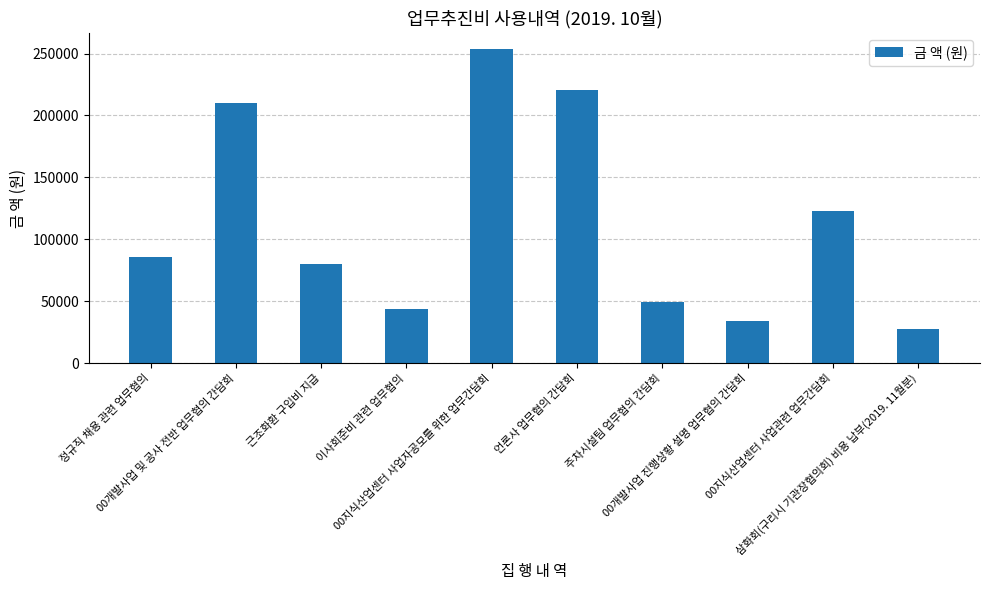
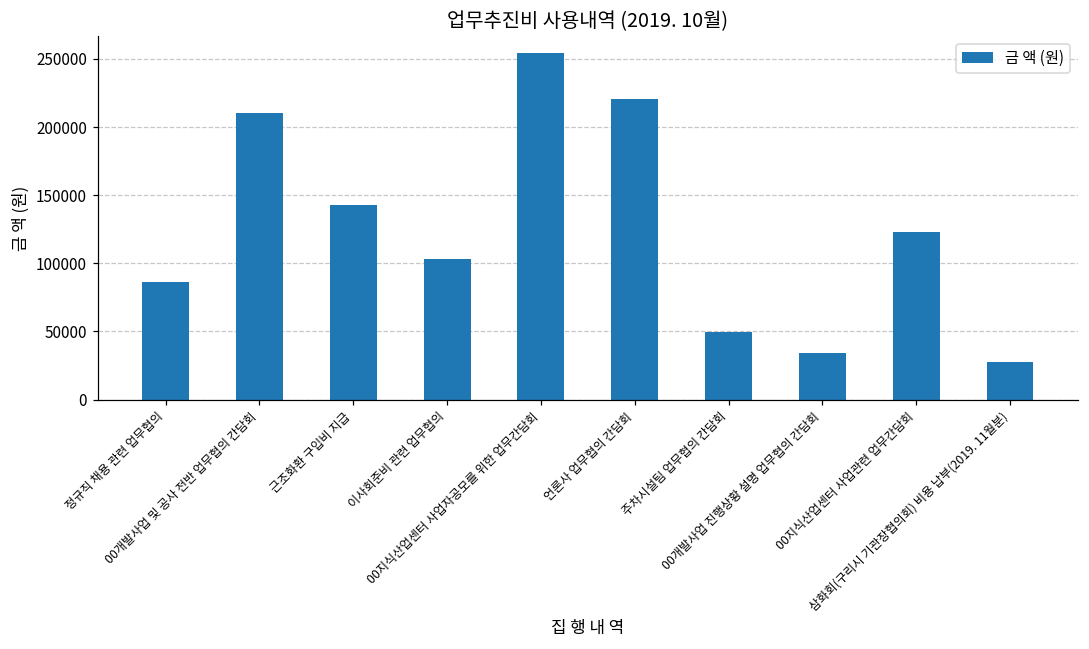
근조화환 구입비 지급: 80000 -> 143000
이사회준비 관련 업무협의: 44000 -> 103000
